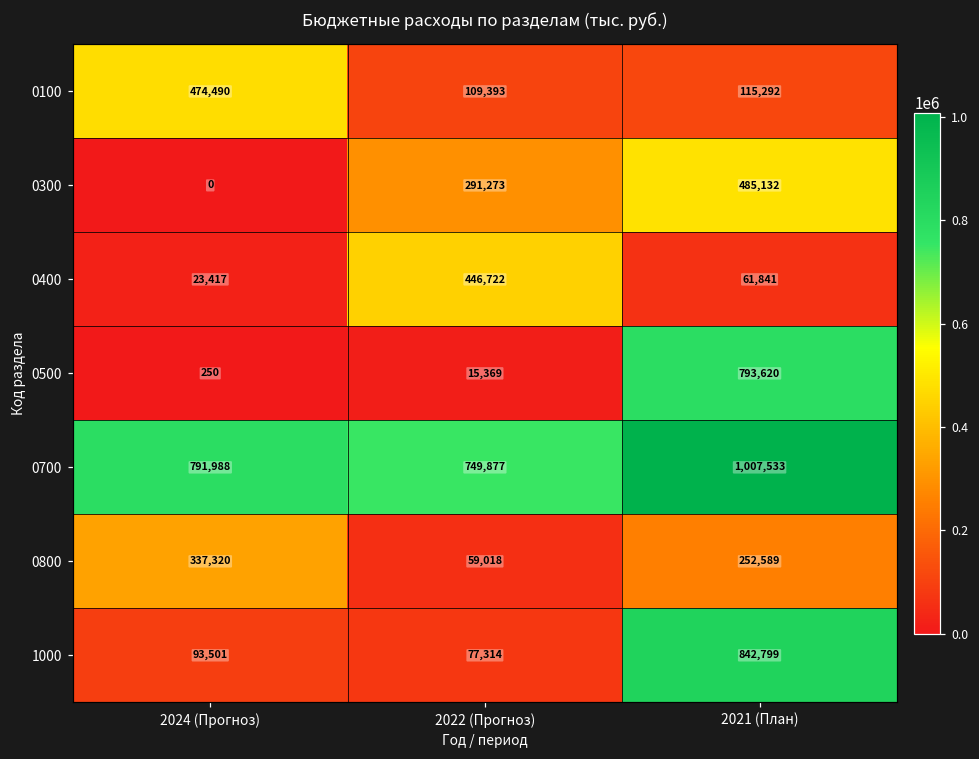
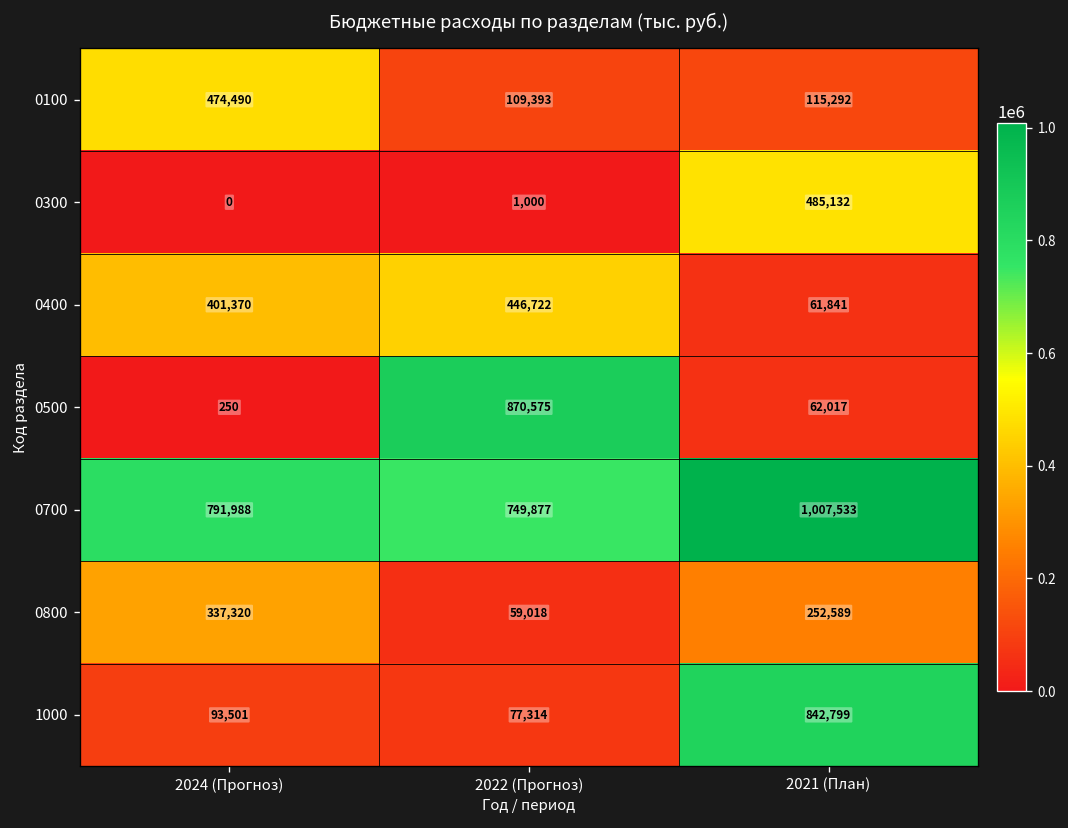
0300, 2022 (Прогноз): 291,273 -> 1,000
0400, 2024 (Прогноз): 23,417 -> 401,370
0500, 2022 (Прогноз): 15,369 -> 870,575
0500, 2021 (План): 793,620 -> 62,017
